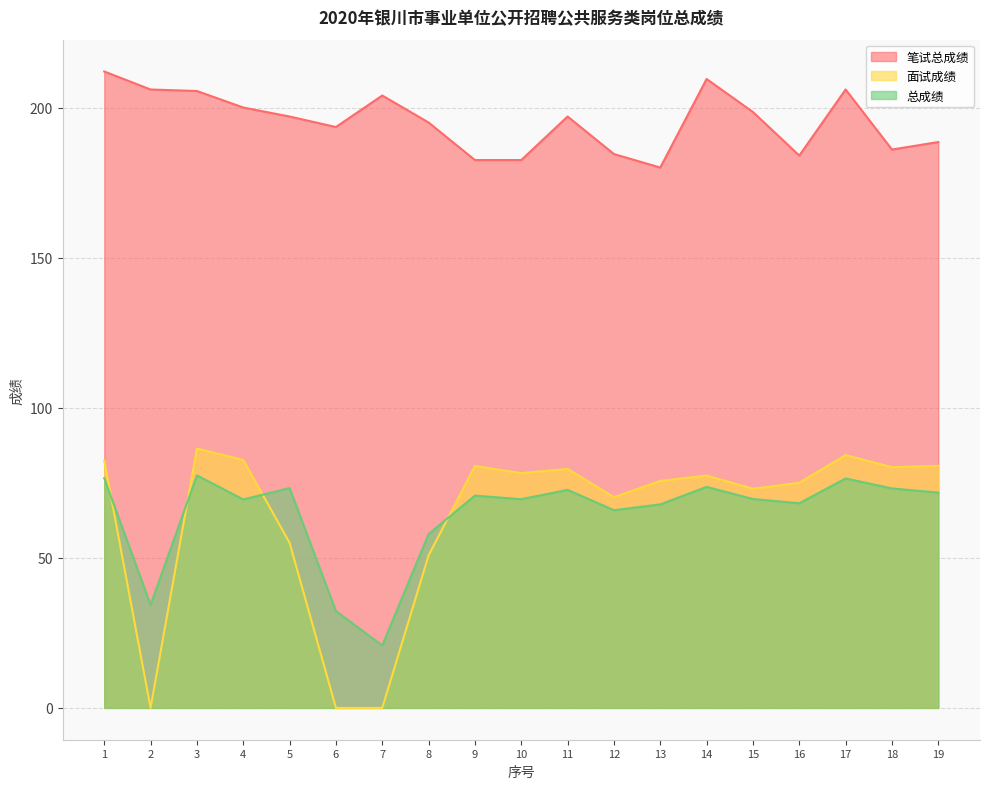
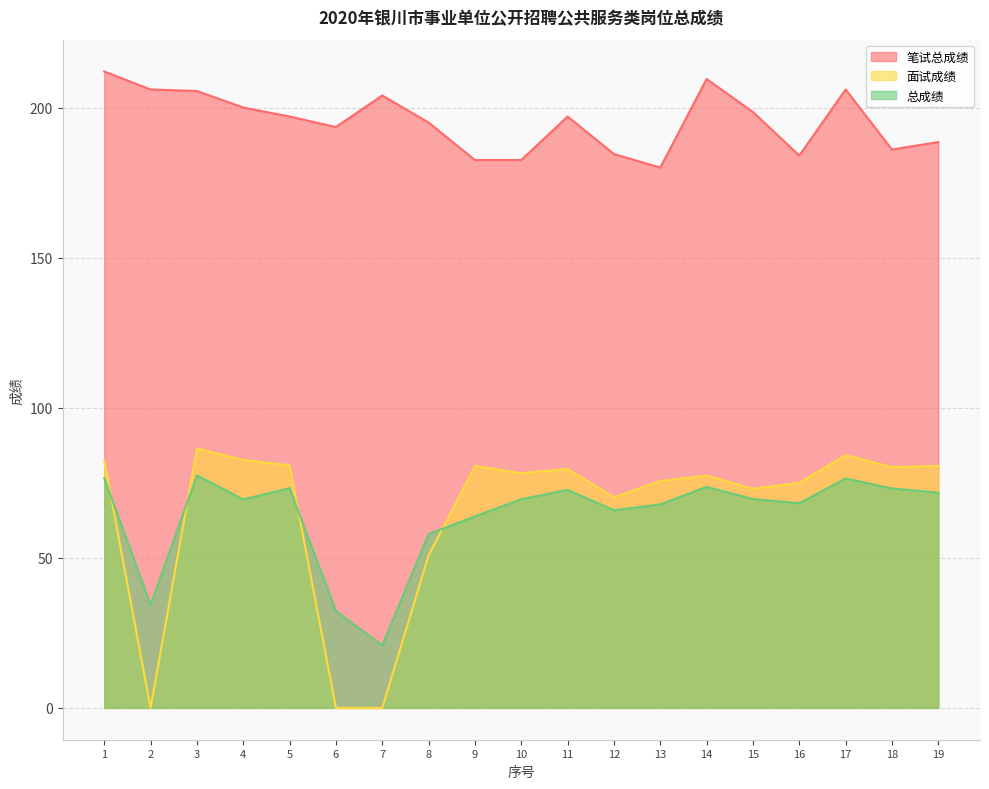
面试成绩, 5: 55 -> 81
总成绩, 9: 71 -> 64
